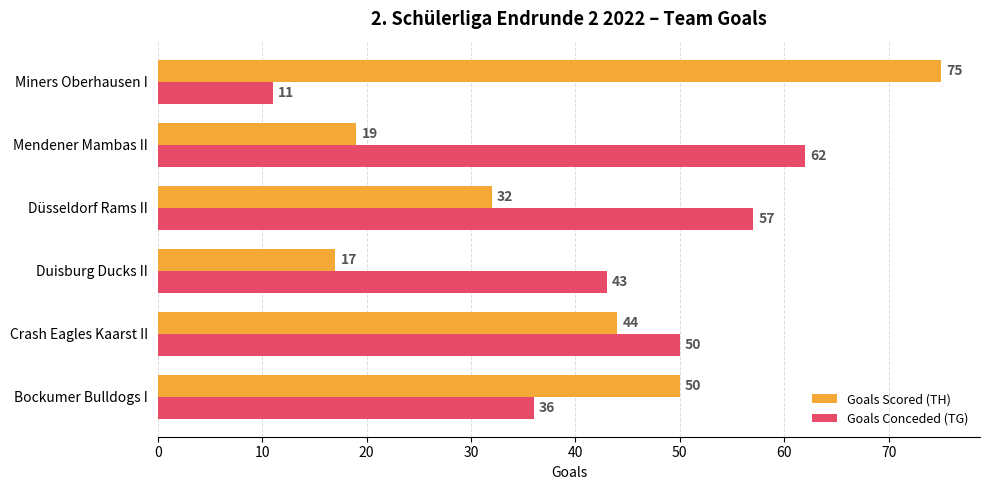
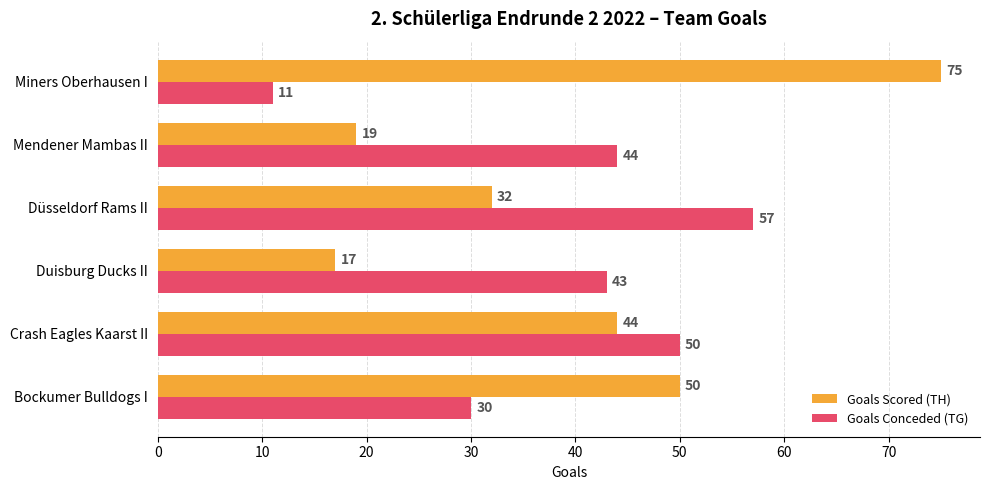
Goals Conceded (TG), Mendener Mambas II: 62 -> 44
Goals Conceded (TG), Bockumer Bulldogs I: 36 -> 30
